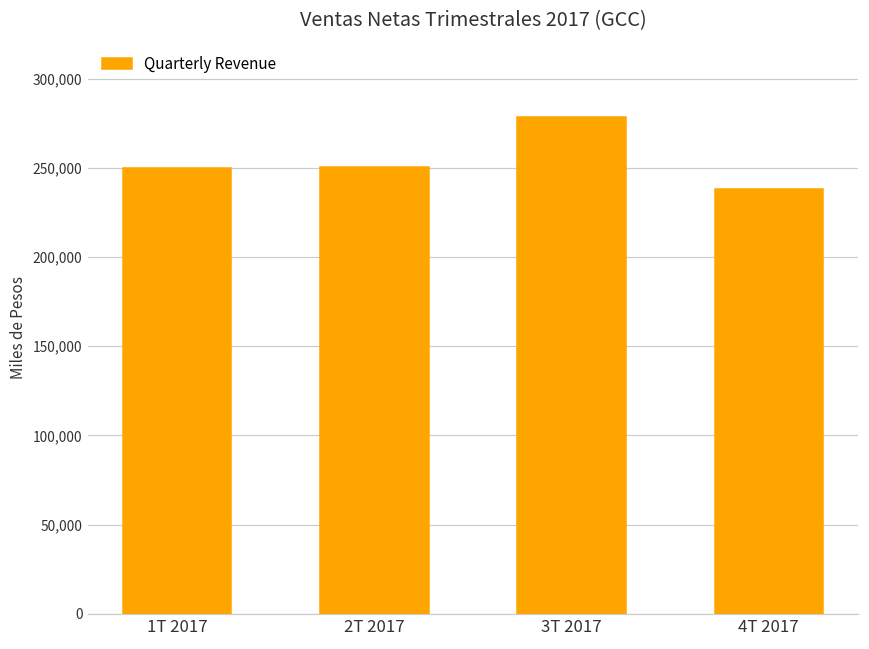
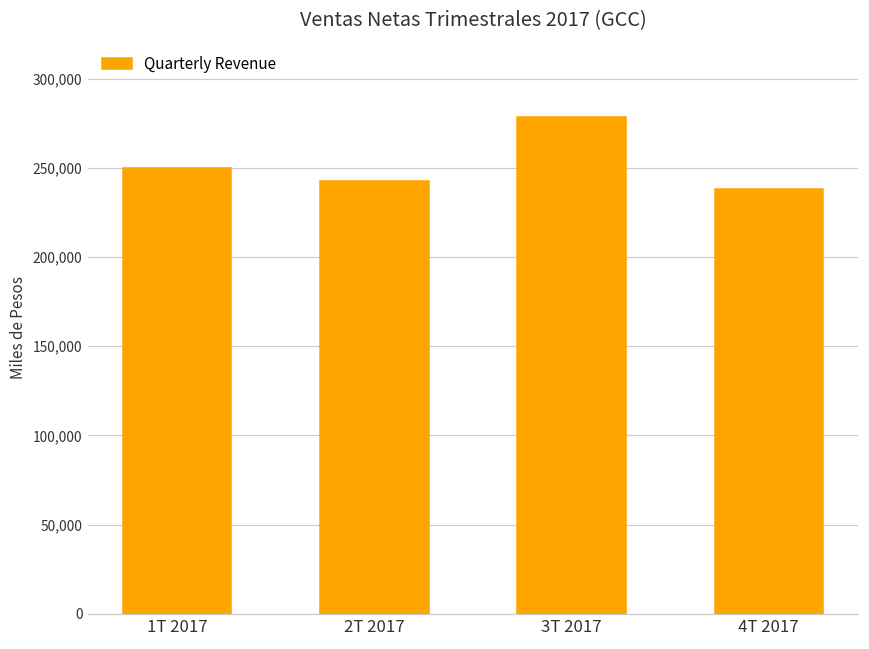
2T 2017: 251,000 -> 242,000
